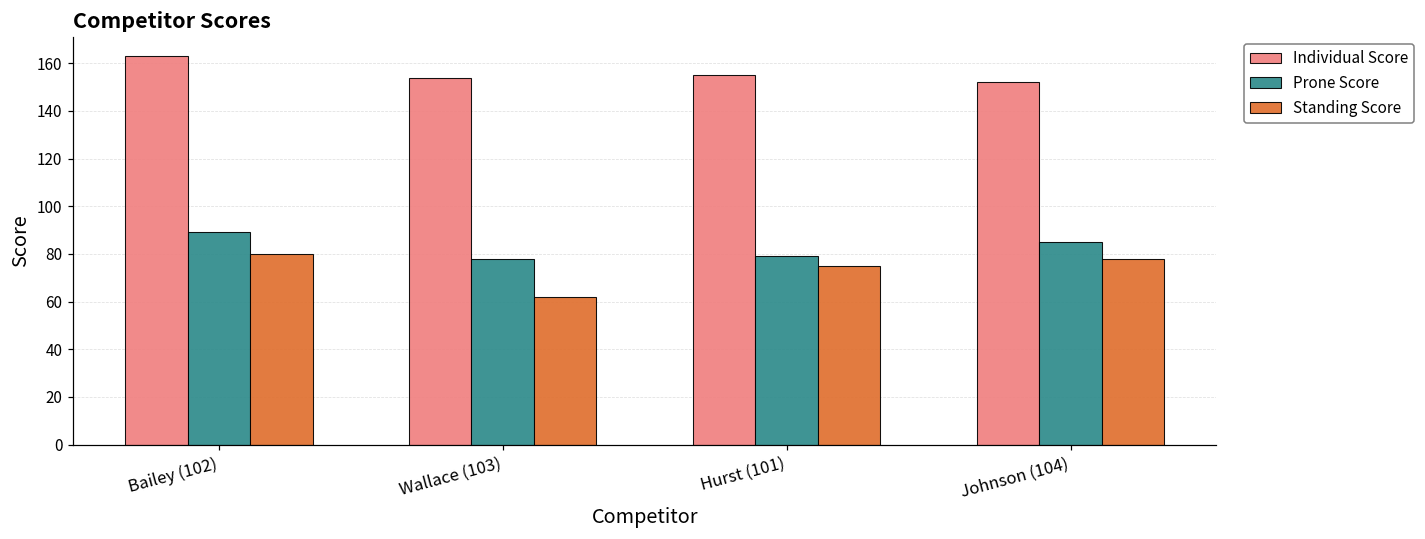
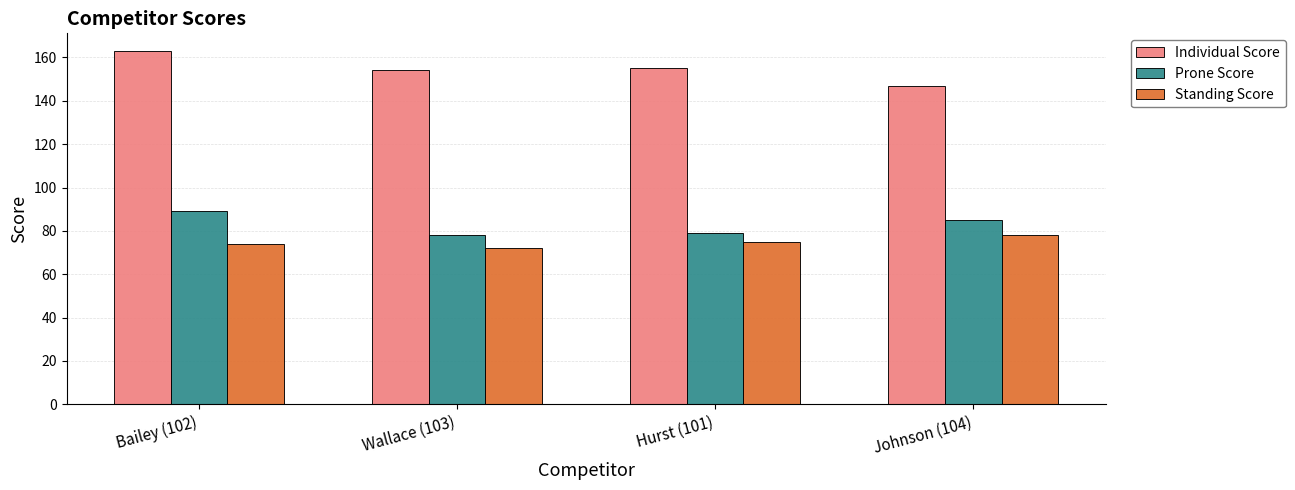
Standing Score, Bailey (102): 80 -> 74
Standing Score, Wallace (103): 62 -> 72
Individual Score, Johnson (104): 152 -> 147
